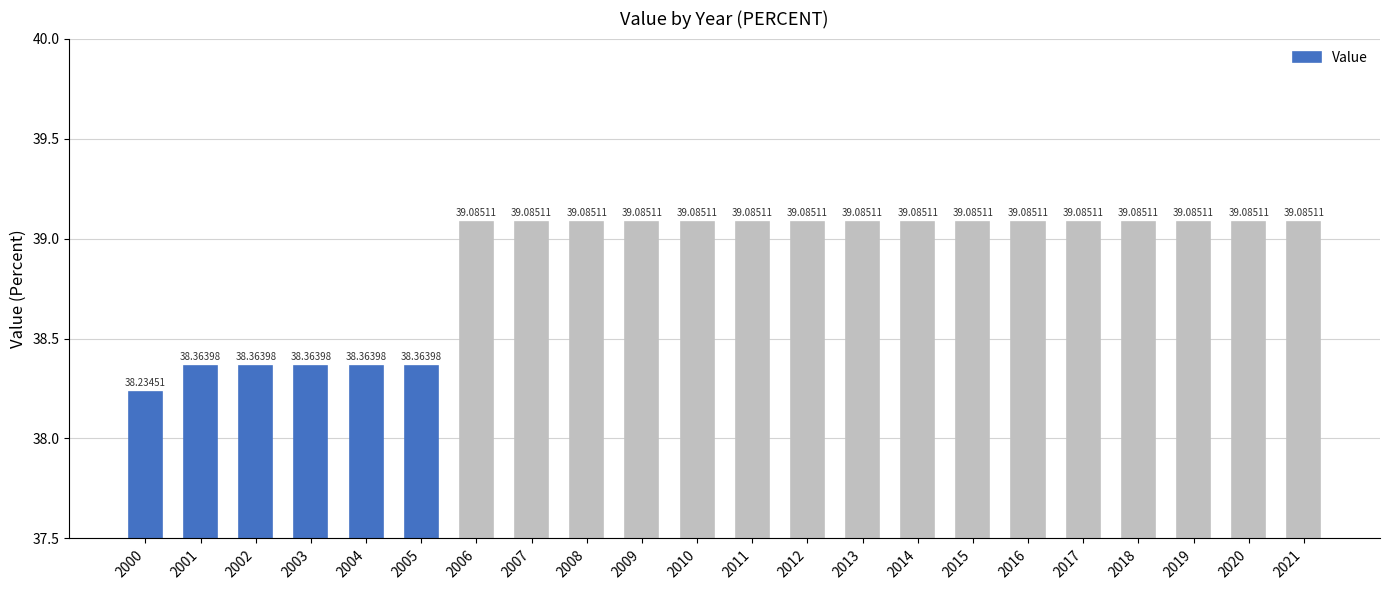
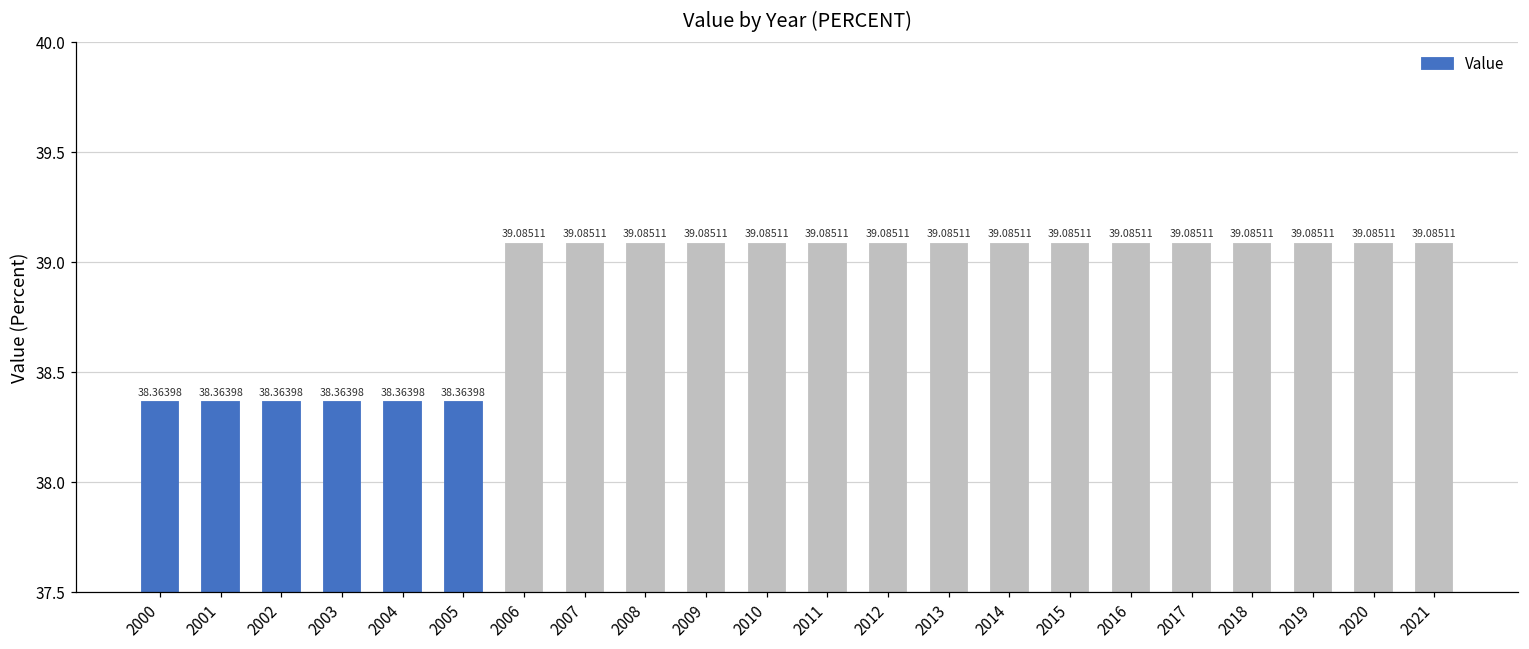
2000: 38.23451 -> 38.36398
